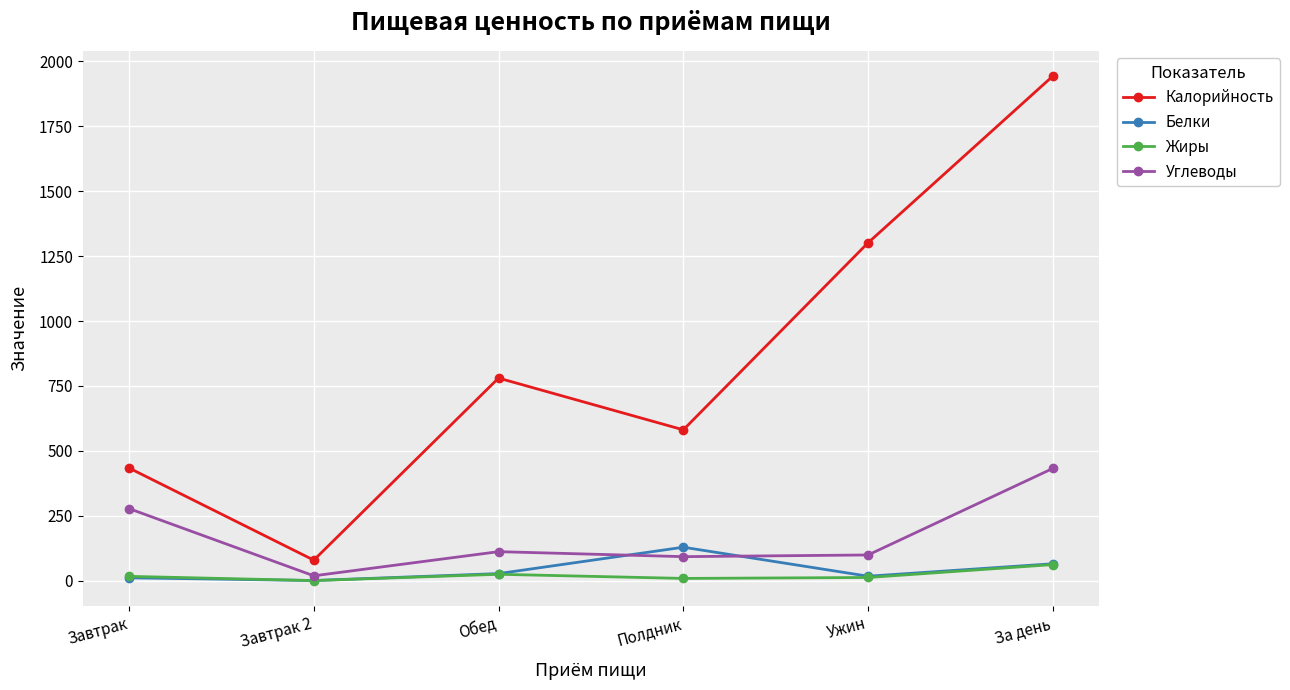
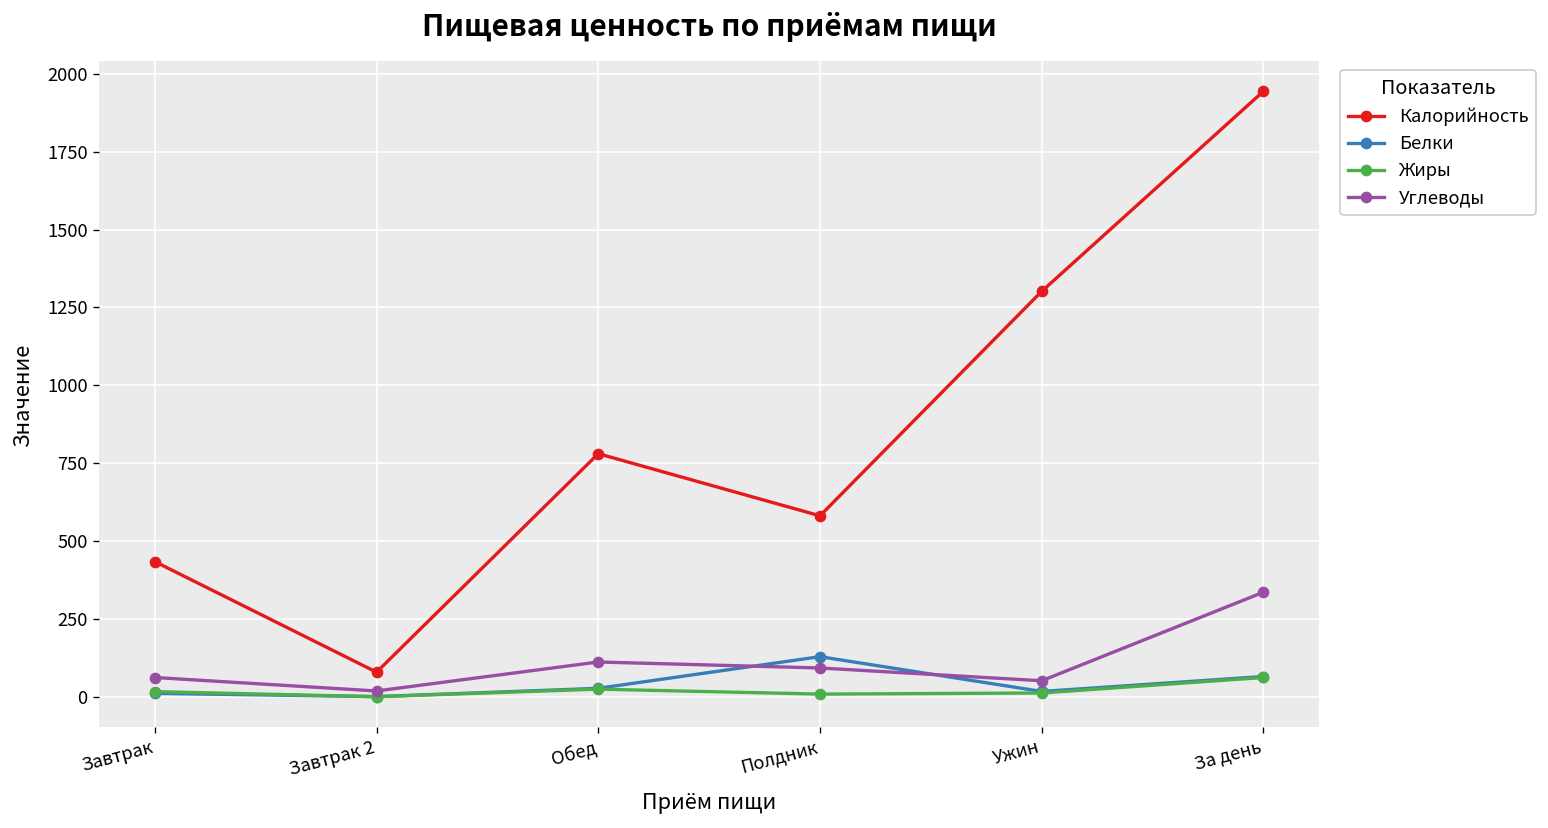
Углеводы, Завтрак: 280 -> 60
Углеводы, Ужин: 100 -> 50
Углеводы, За день: 430 -> 340
